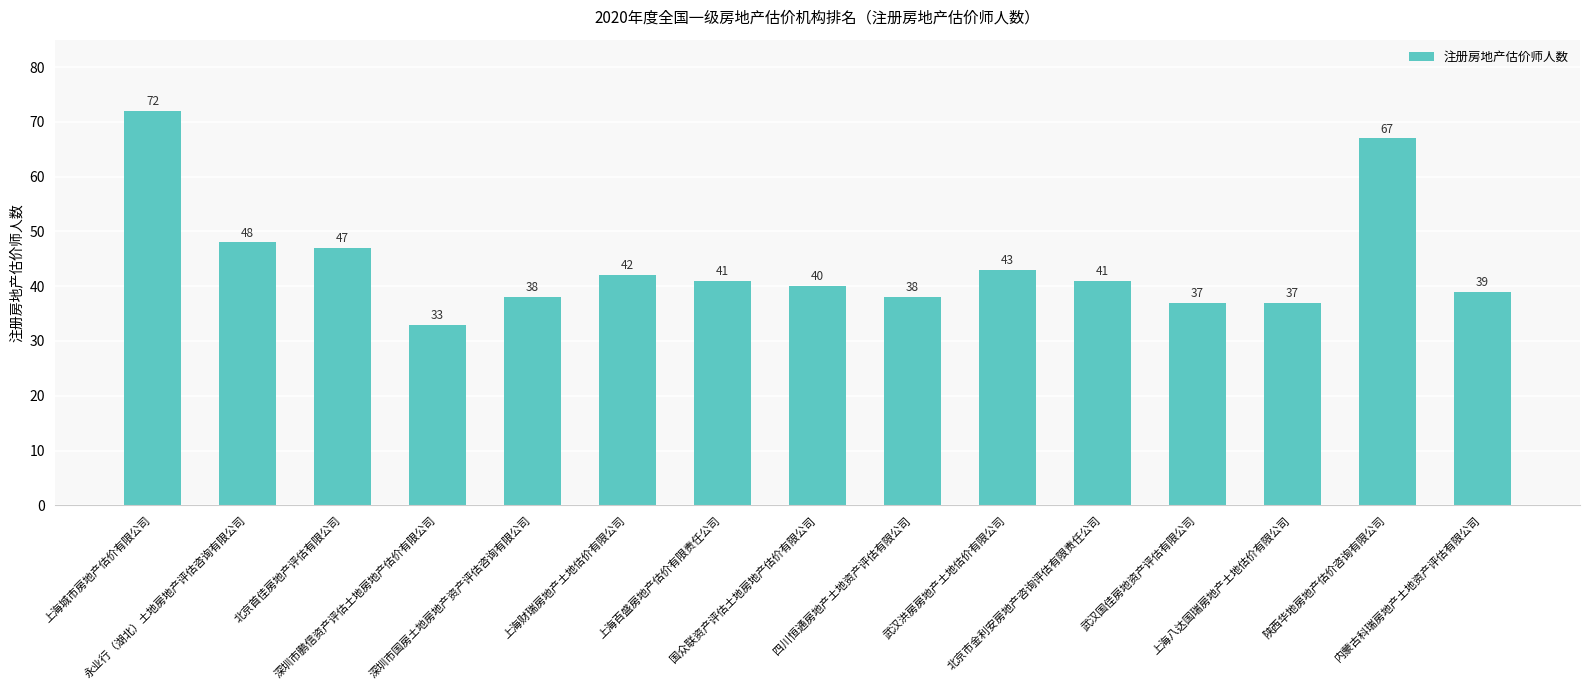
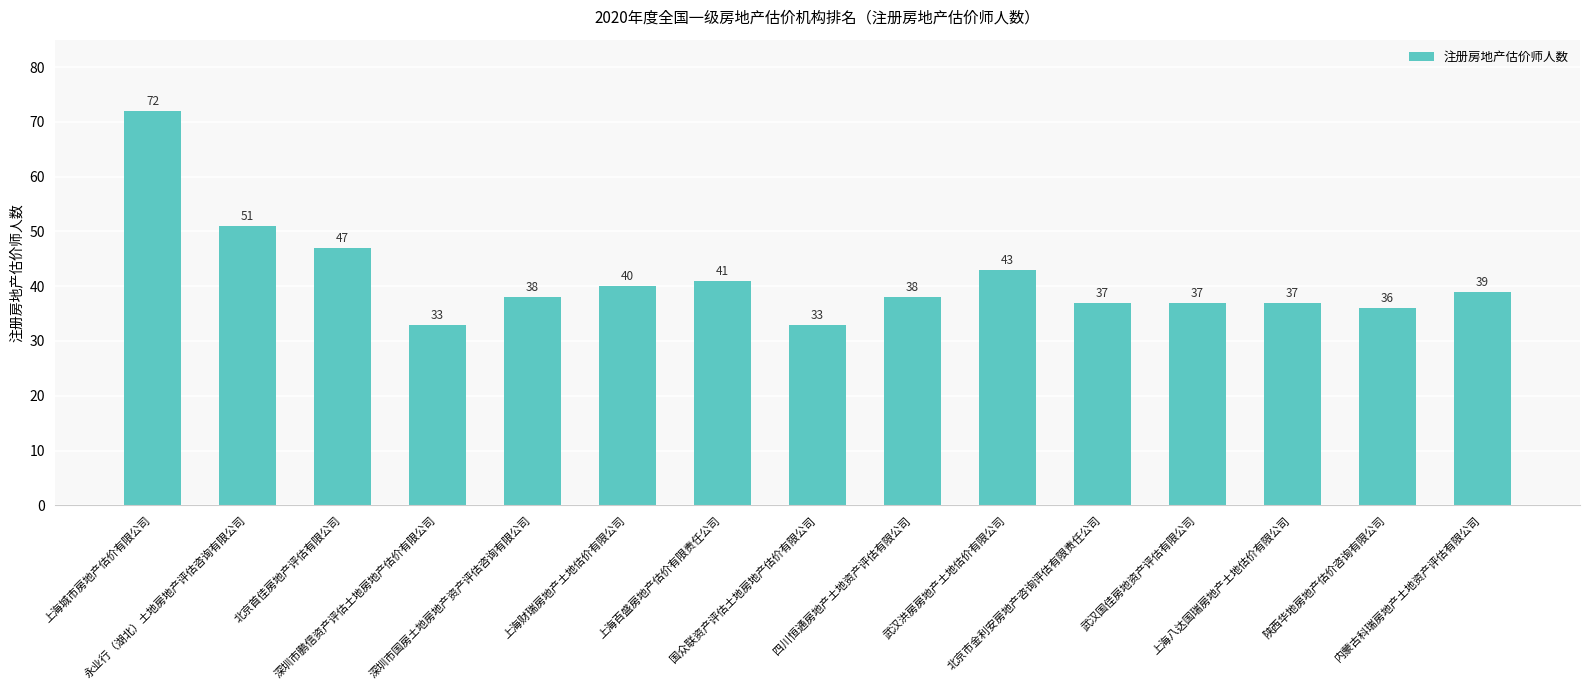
永业行（湖北）土地房地产评估咨询有限公司: 48 -> 51
上海财瑞房地产土地估价有限公司: 42 -> 40
国众联资产评估土地房地产估价有限公司: 40 -> 33
北京市金利安房地产咨询评估有限责任公司: 41 -> 37
陕西华地房地产估价咨询有限公司: 67 -> 36
